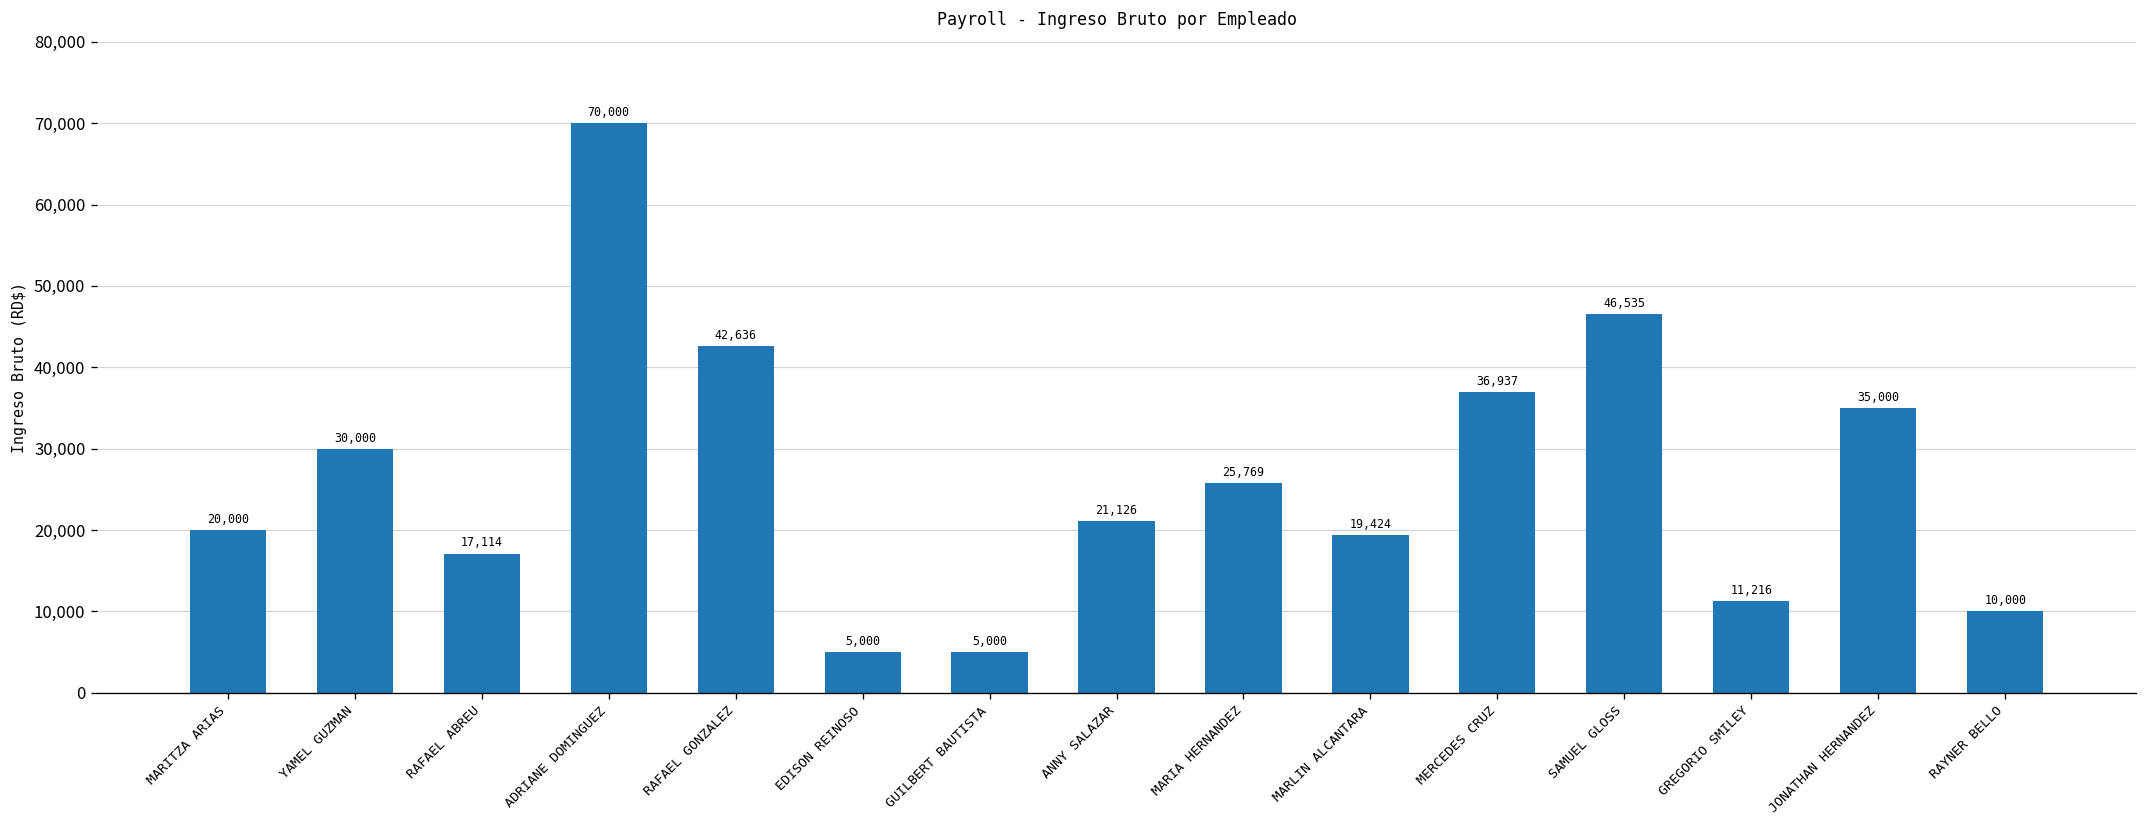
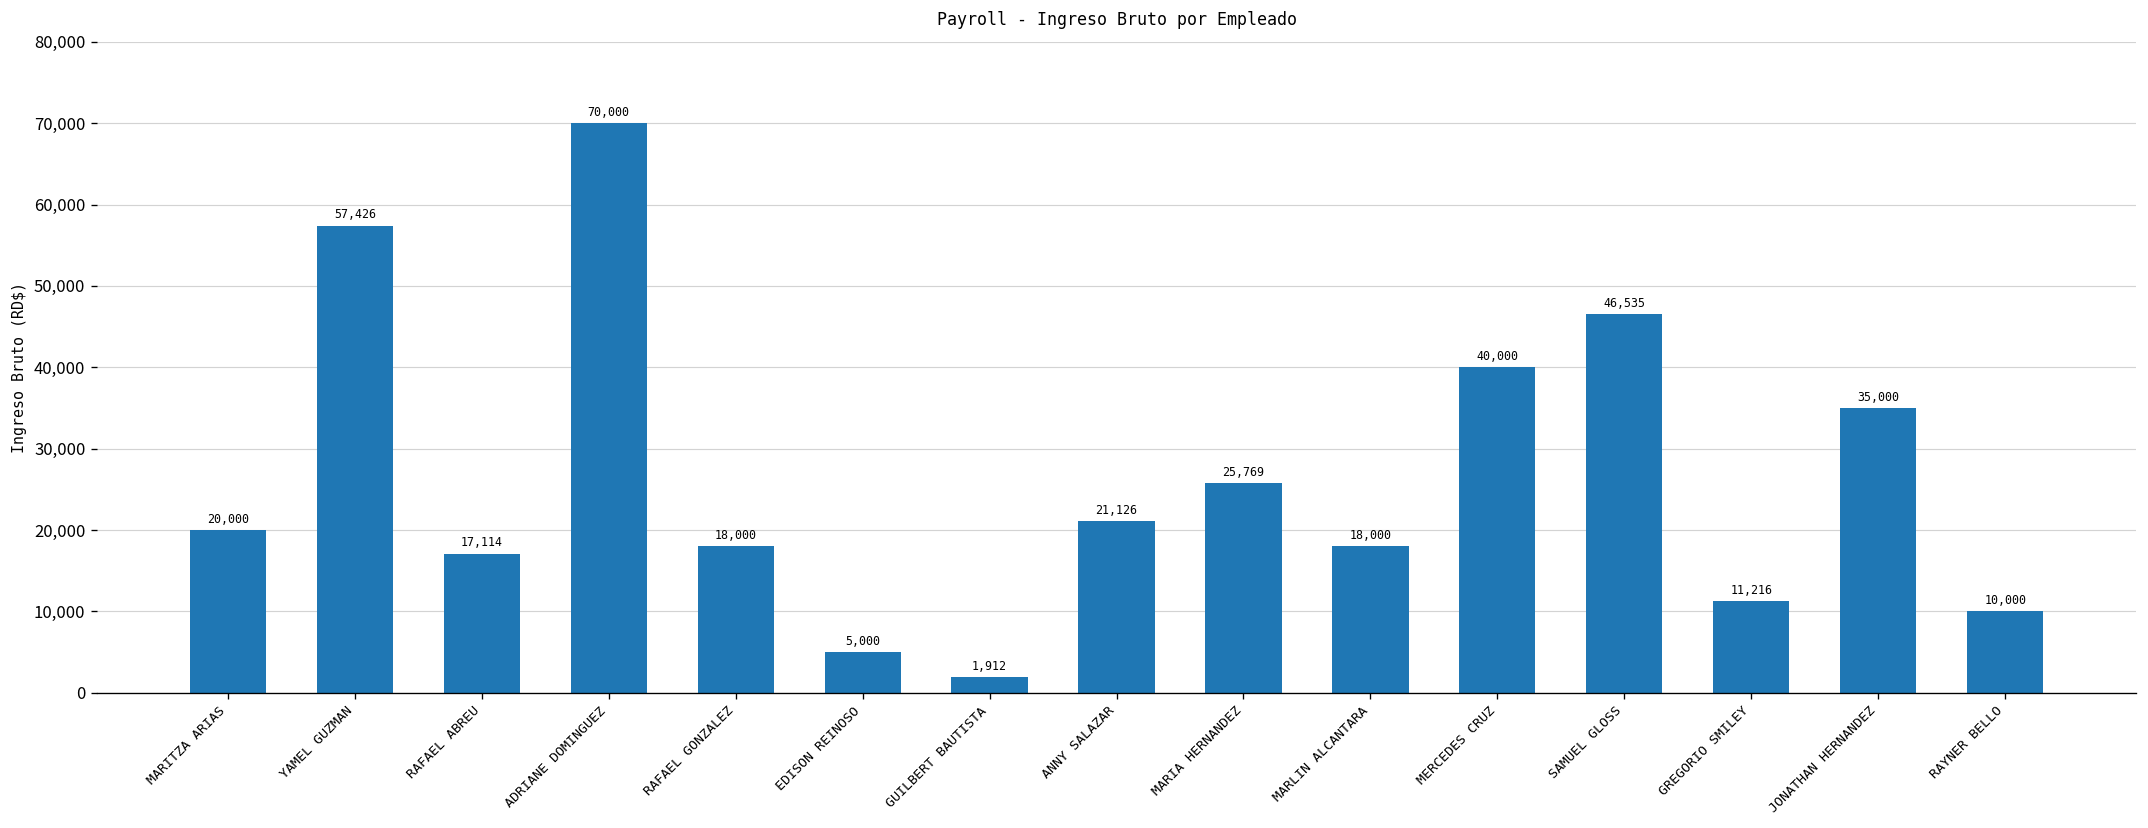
YAMEL GUZMAN: 30,000 -> 57,426
RAFAEL GONZALEZ: 42,636 -> 18,000
GUILBERT BAUTISTA: 5,000 -> 1,912
MARLIN ALCANTARA: 19,424 -> 18,000
MERCEDES CRUZ: 36,937 -> 40,000
